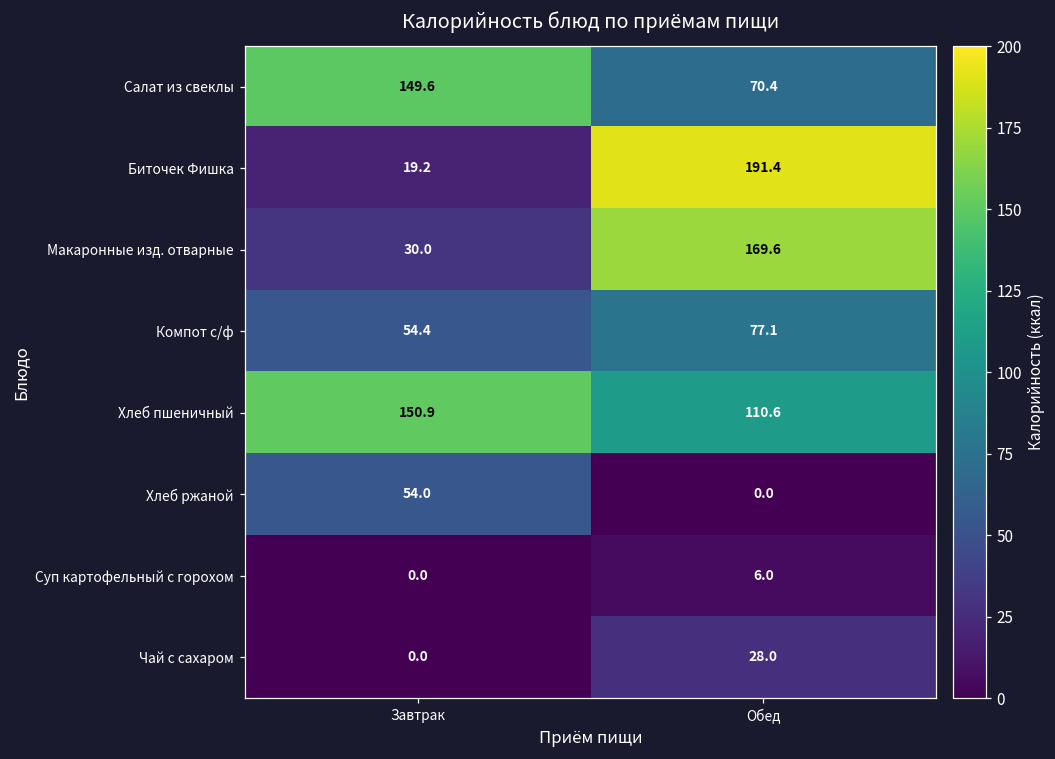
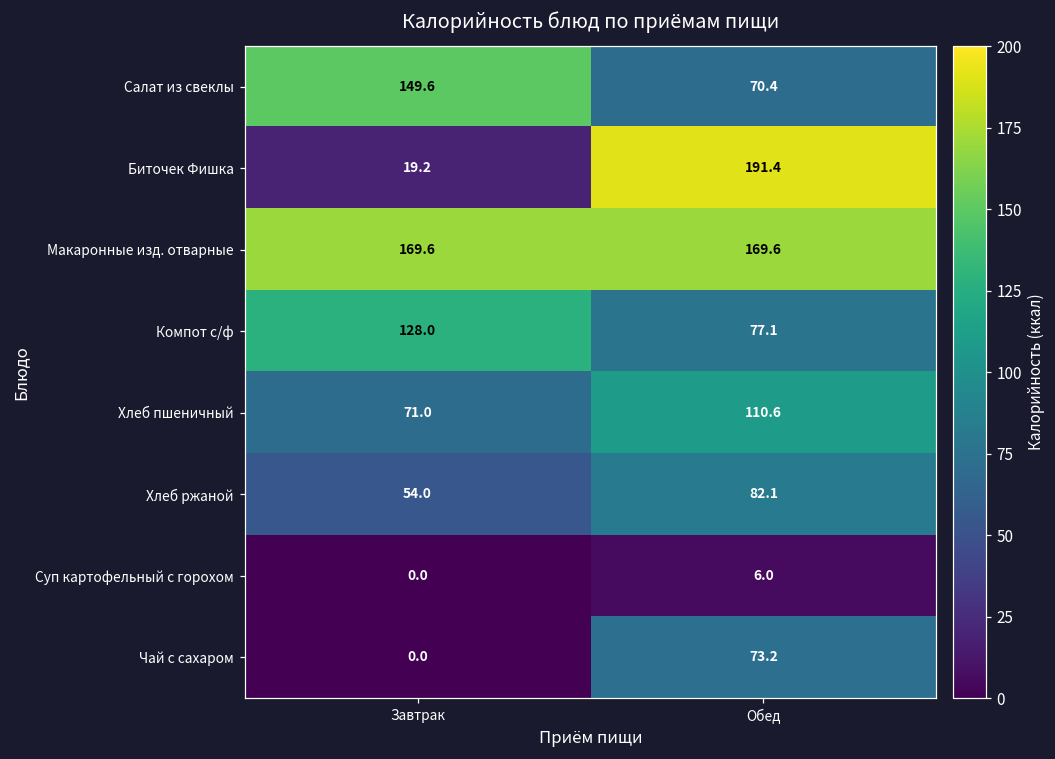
Макаронные изд. отварные, Завтрак: 30.0 -> 169.6
Компот с/ф, Завтрак: 54.4 -> 128.0
Хлеб пшеничный, Завтрак: 150.9 -> 71.0
Хлеб ржаной, Обед: 0.0 -> 82.1
Чай с сахаром, Обед: 28.0 -> 73.2
